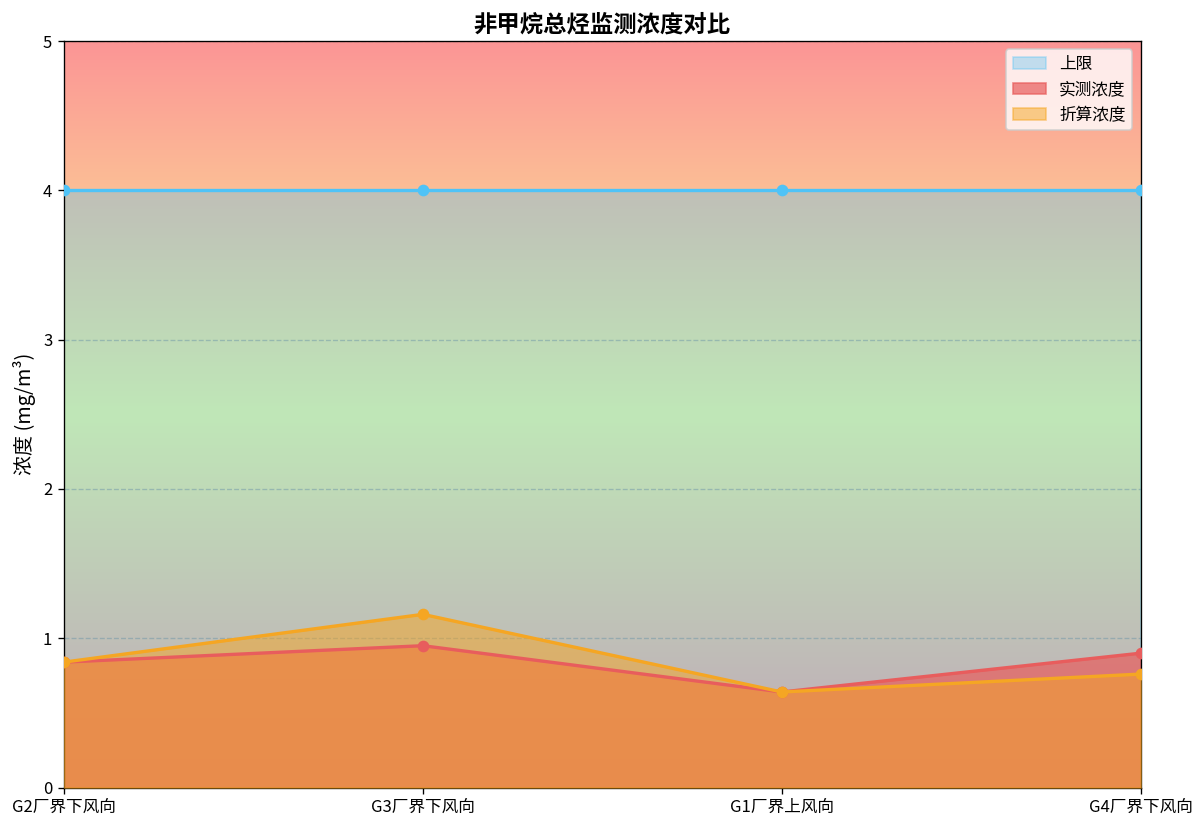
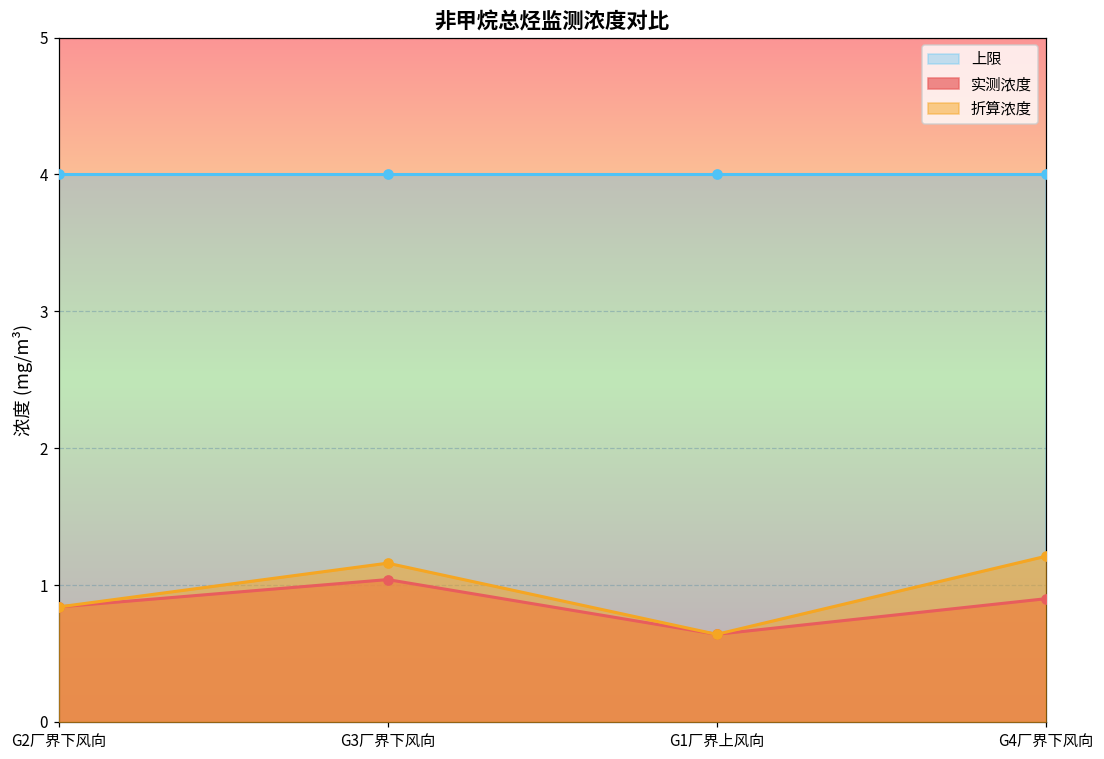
实测浓度, G3厂界下风向: 0.95 -> 1.04
折算浓度, G4厂界下风向: 0.76 -> 1.21
